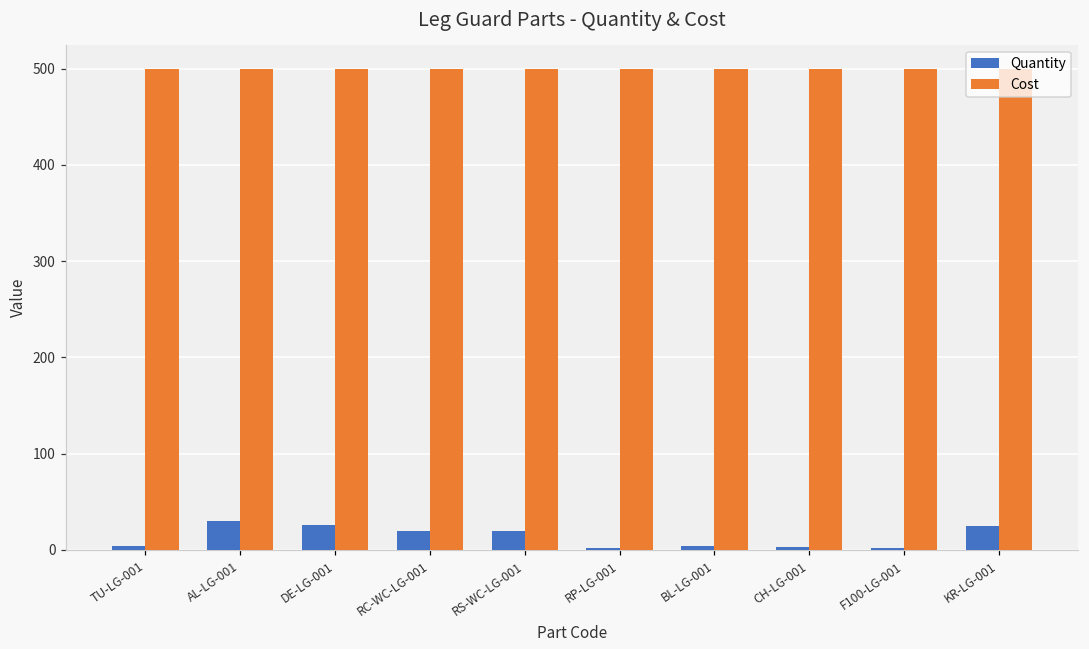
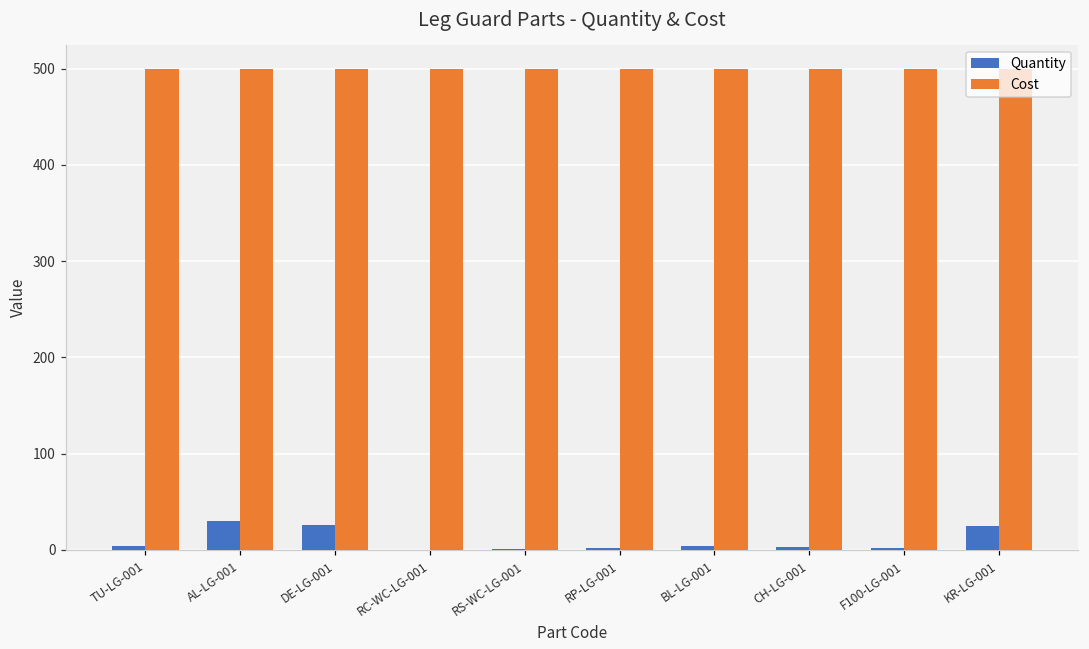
Quantity, RC-WC-LG-001: 20 -> 0
Quantity, RS-WC-LG-001: 20 -> 0
